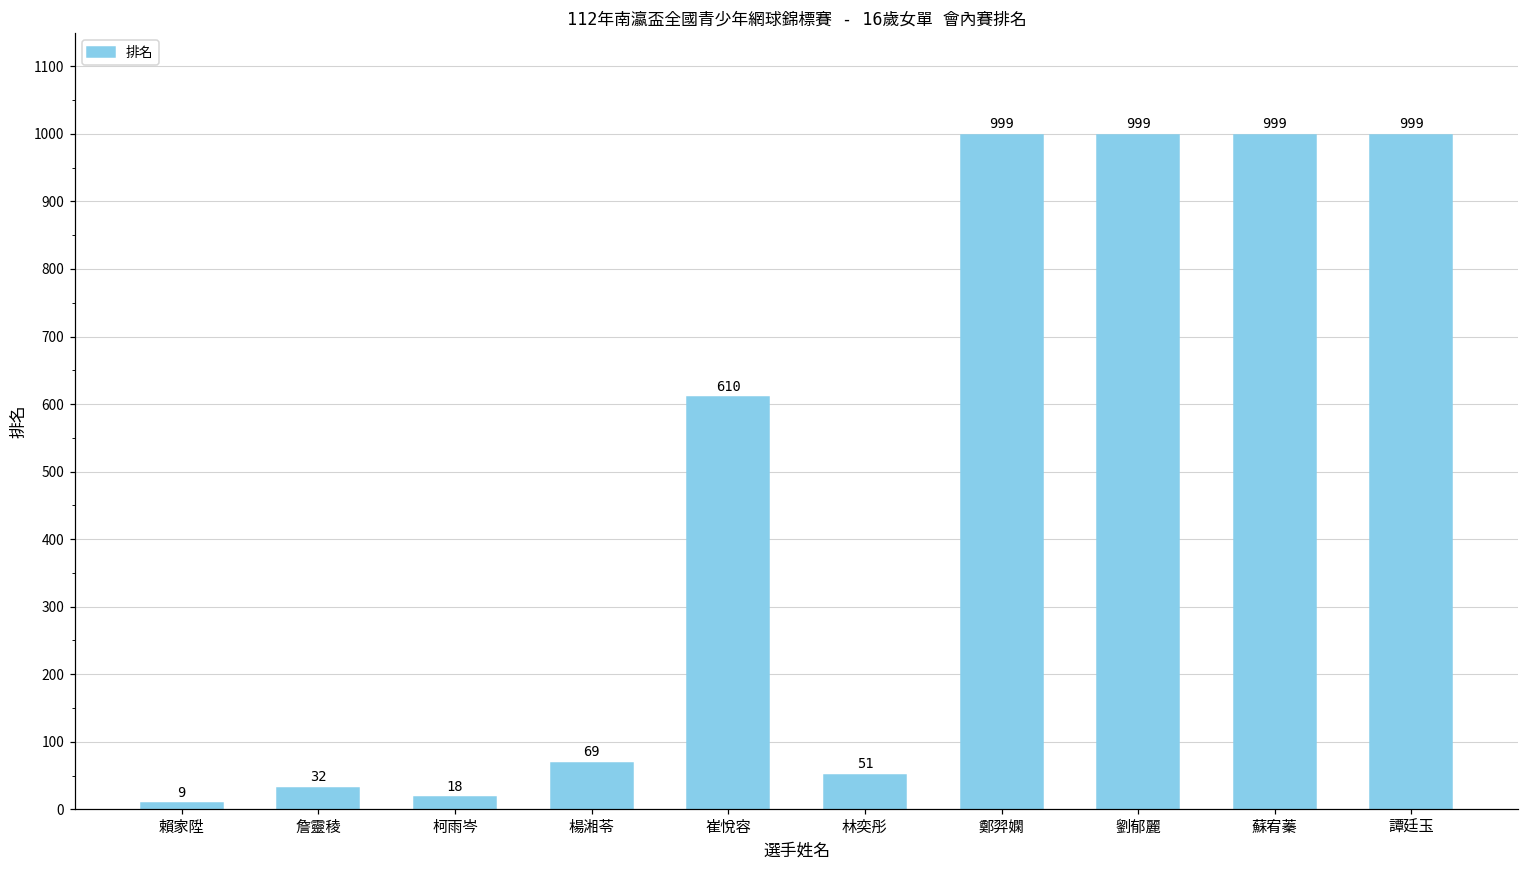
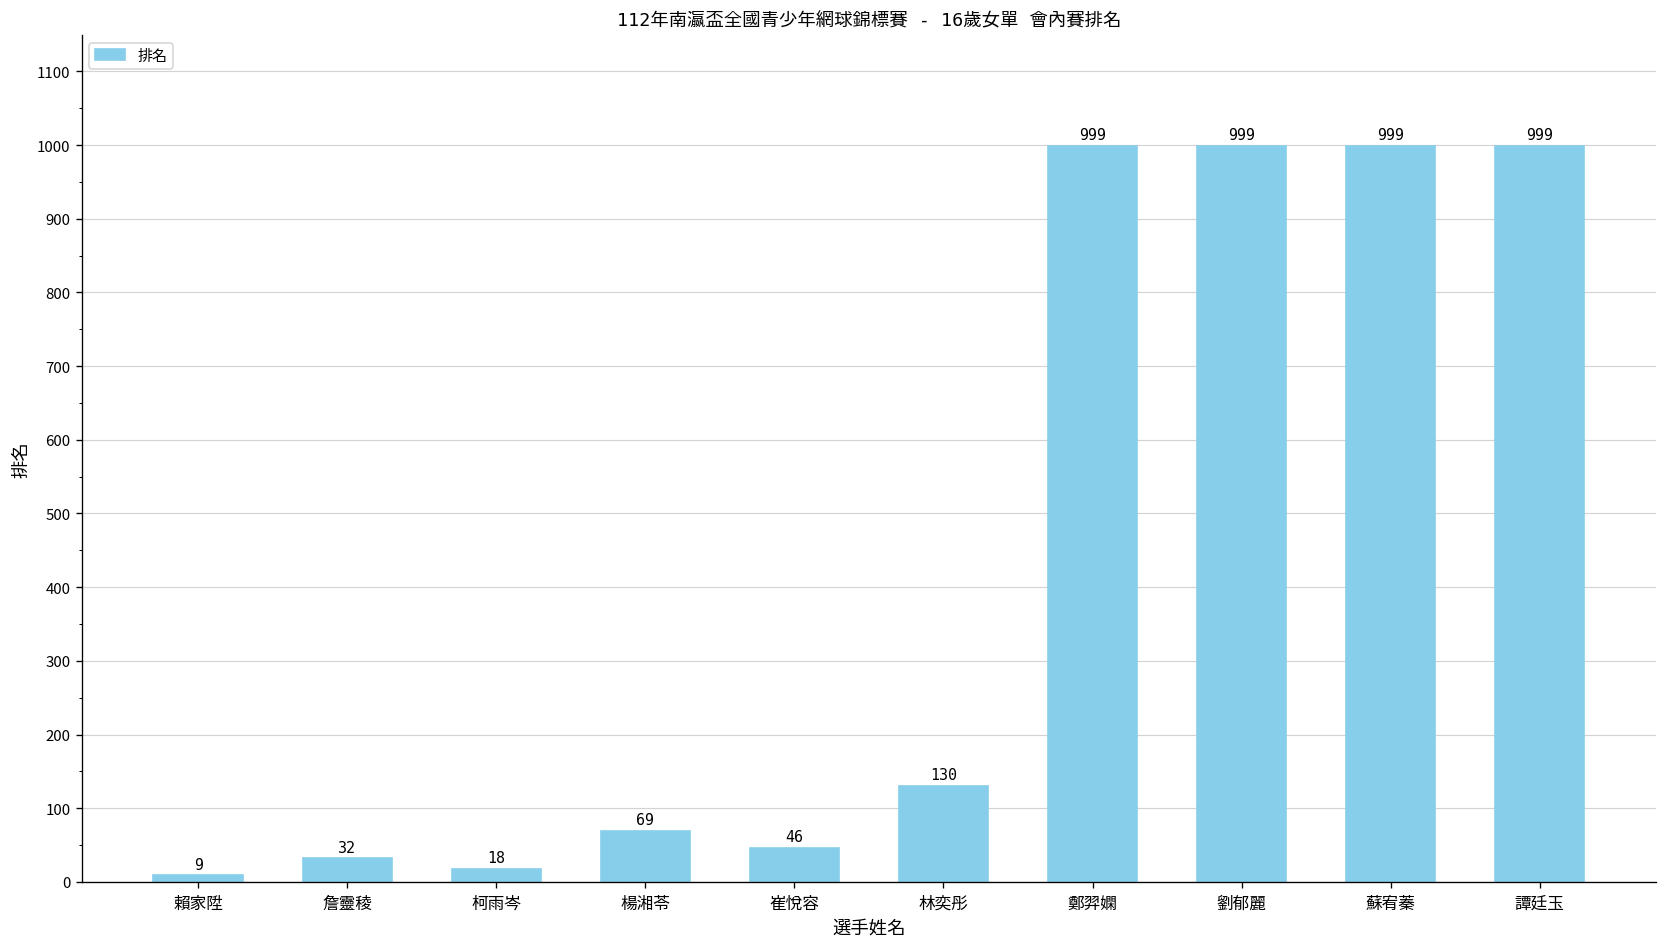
崔悅容: 610 -> 46
林奕彤: 51 -> 130
